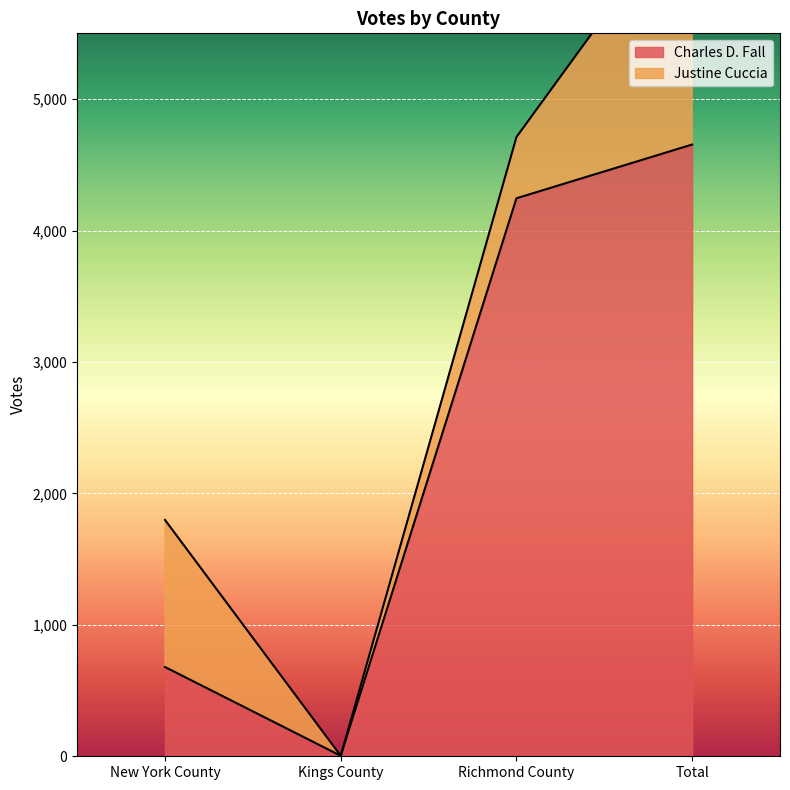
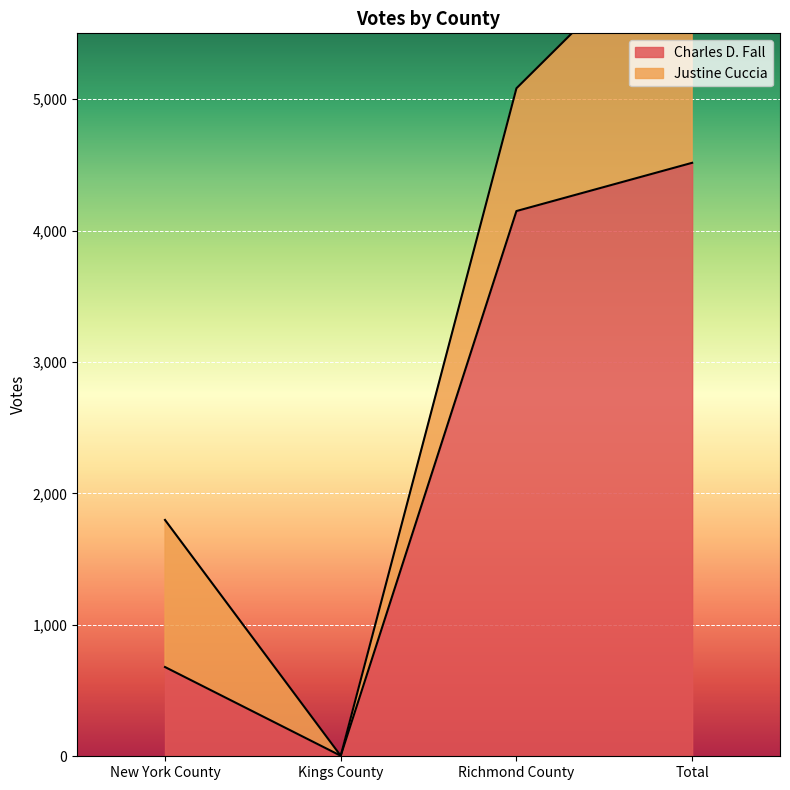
Charles D. Fall, Richmond County: 4,250 -> 4,150
Justine Cuccia, Richmond County: 470 -> 930
Charles D. Fall, Total: 4,650 -> 4,520
